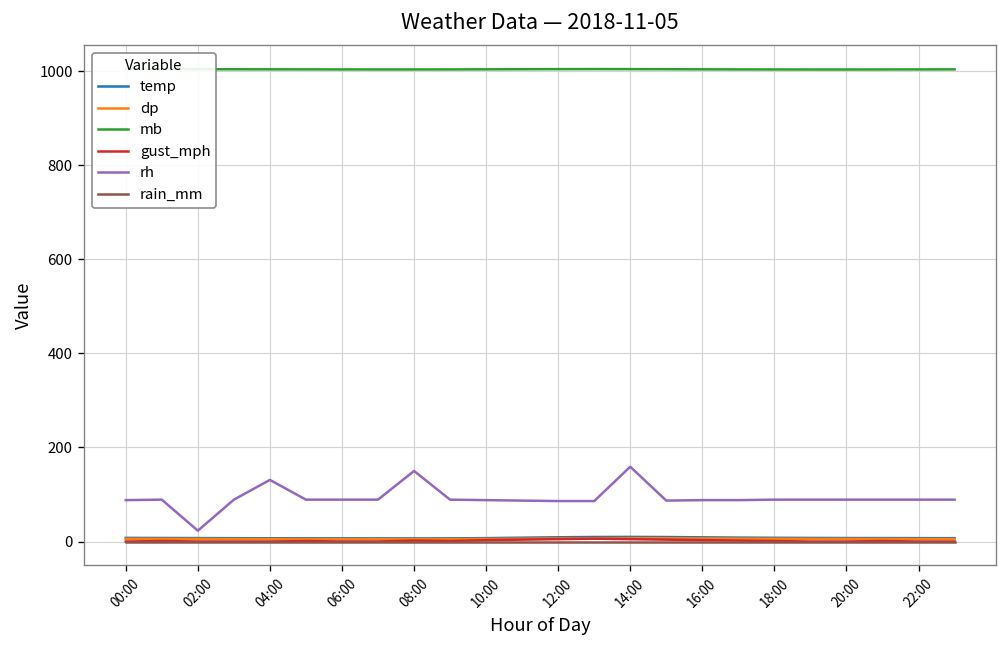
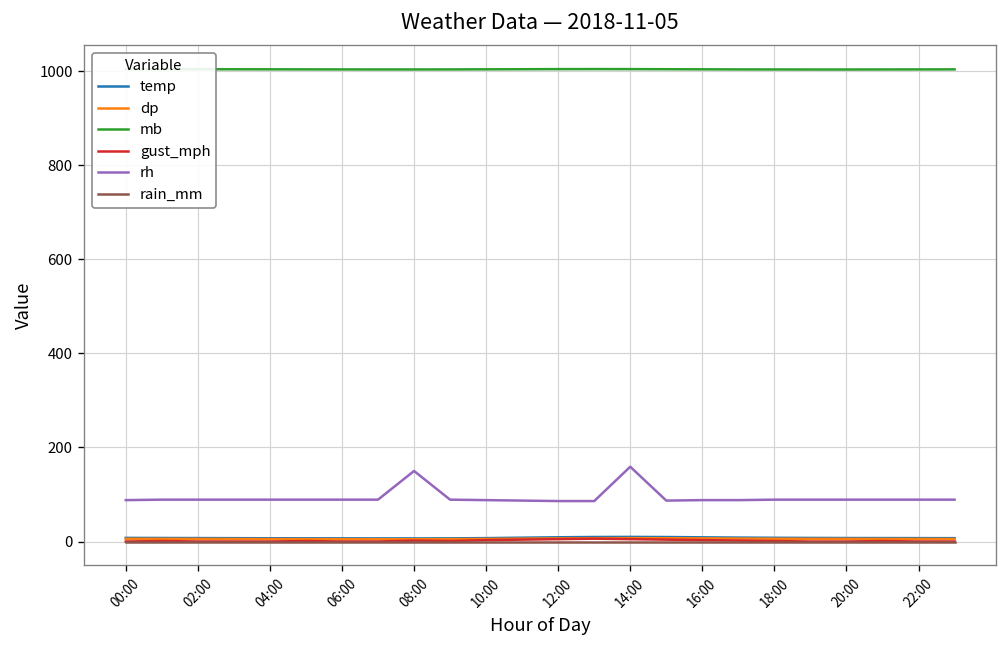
rh, 02:00: 20 -> 90
rh, 04:00: 130 -> 90
